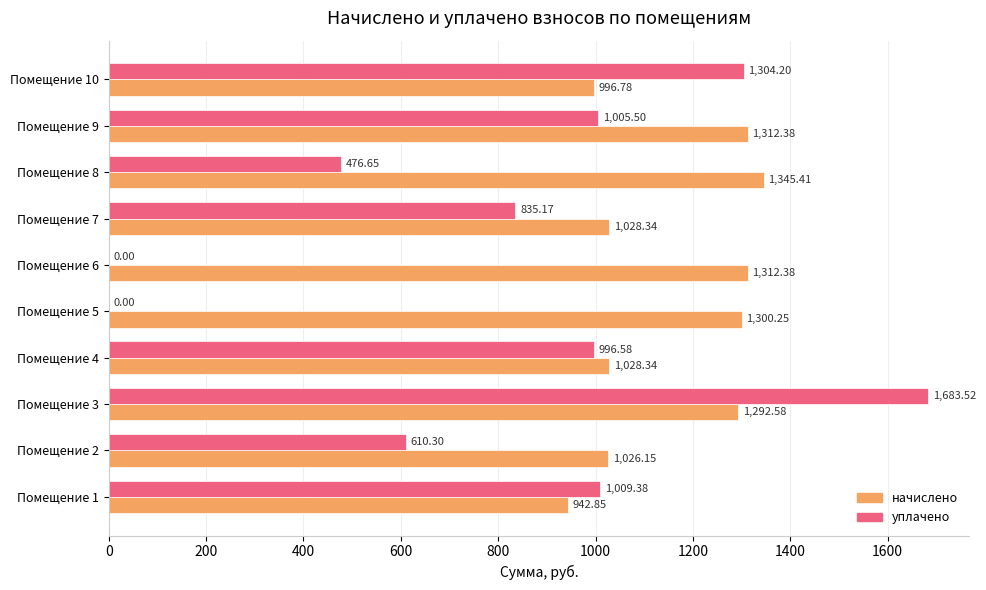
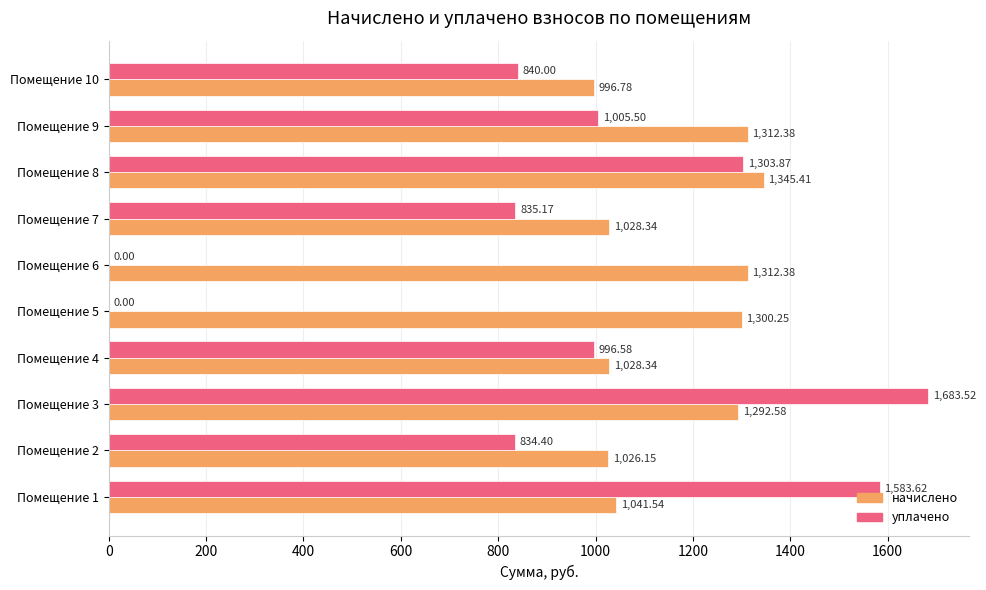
уплачено, Помещение 10: 1,304.20 -> 840.00
уплачено, Помещение 8: 476.65 -> 1,303.87
уплачено, Помещение 2: 610.30 -> 834.40
уплачено, Помещение 1: 1,009.38 -> 1,583.62
начислено, Помещение 1: 942.85 -> 1,041.54
